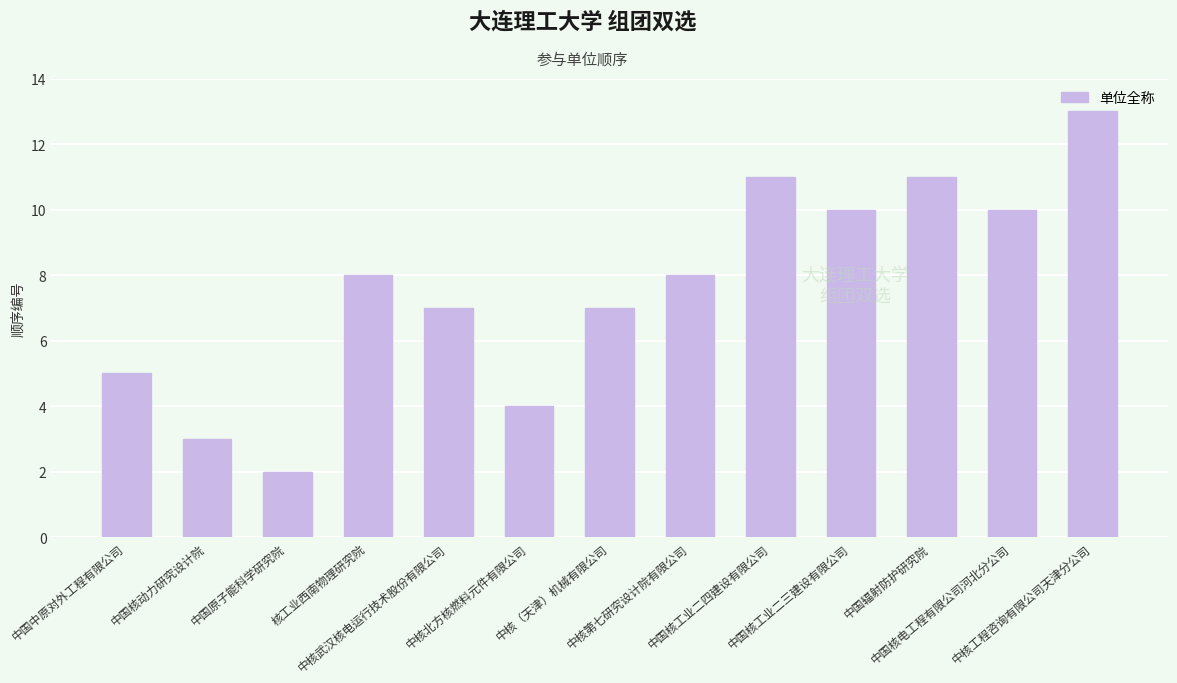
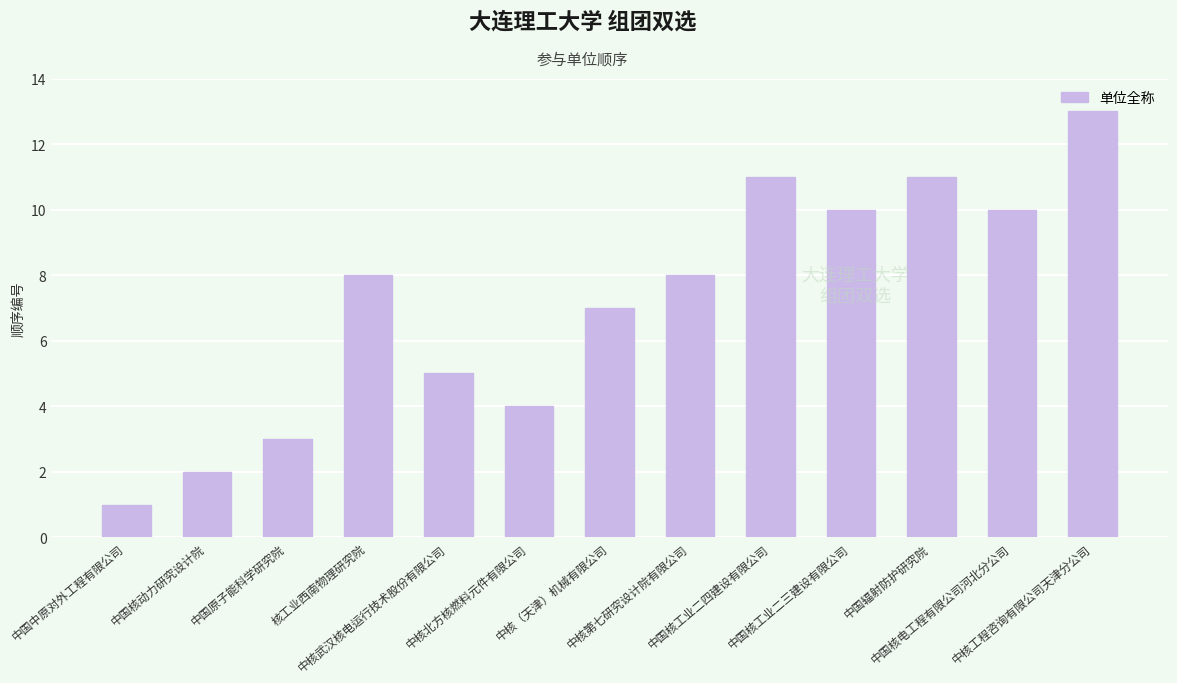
中国中原对外工程有限公司: 5 -> 1
中国核动力研究设计院: 3 -> 2
中国原子能科学研究院: 2 -> 3
中核武汉核电运行技术股份有限公司: 7 -> 5
